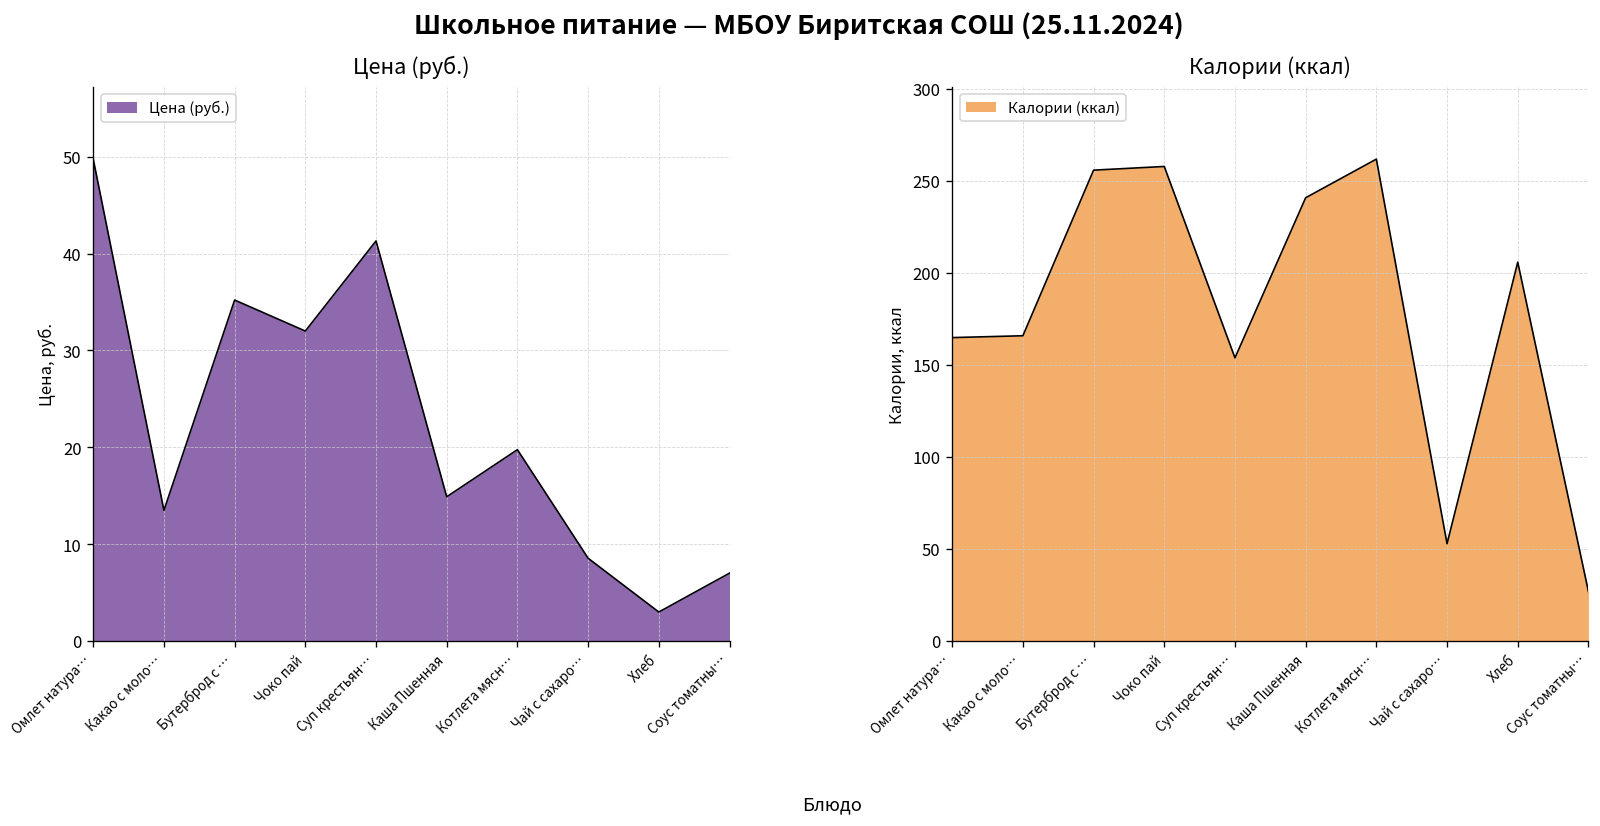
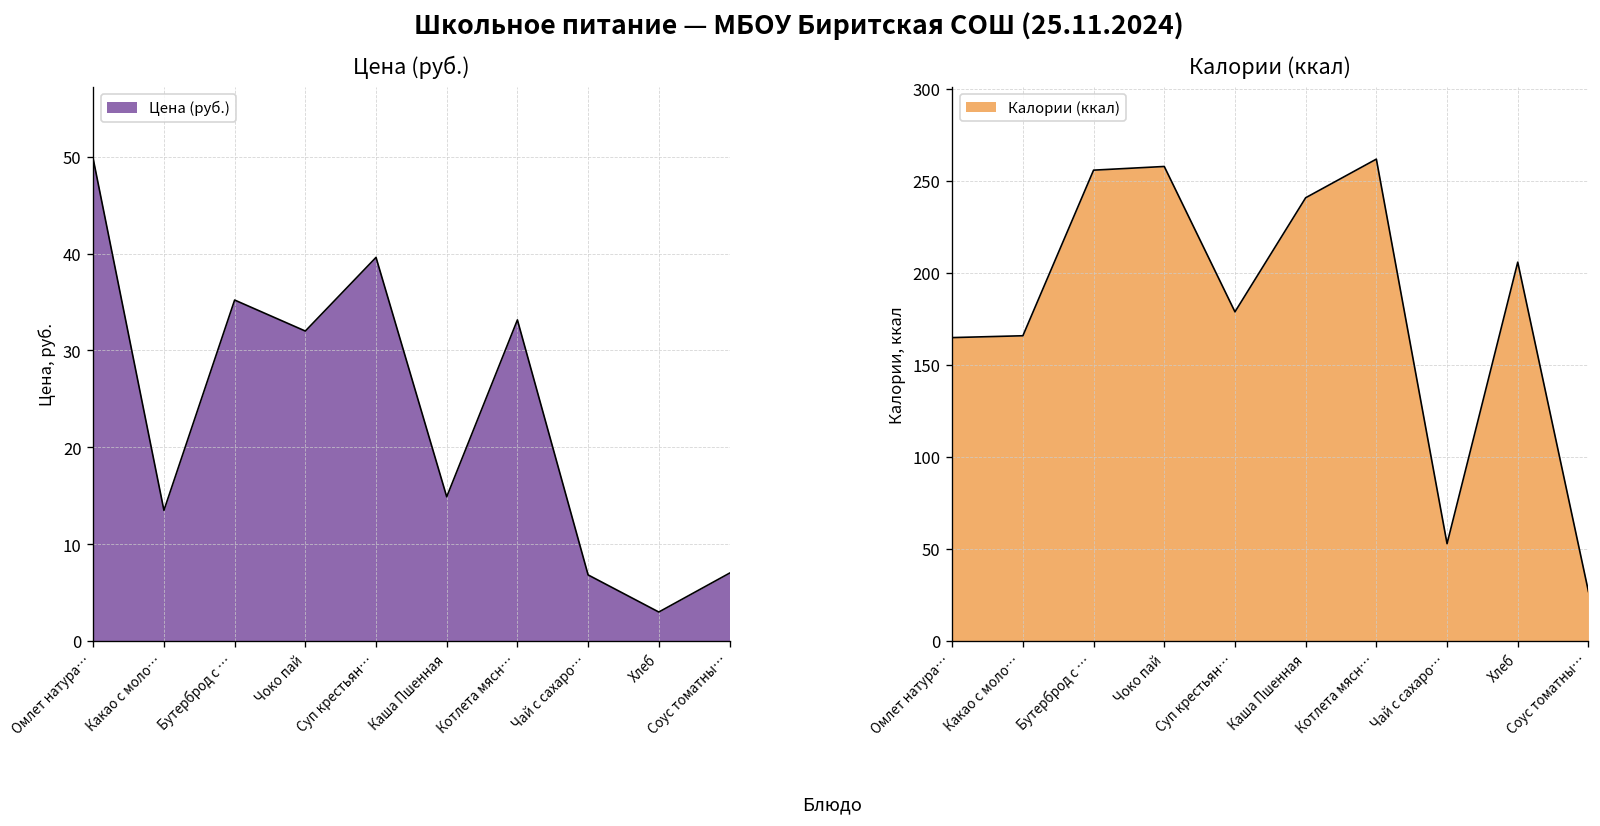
Цена (руб.), Суп крестьян…: 41 -> 40
Цена (руб.), Котлета мясн…: 20 -> 33
Цена (руб.), Чай с сахаро…: 9 -> 7
Калории (ккал), Суп крестьян…: 154 -> 179
